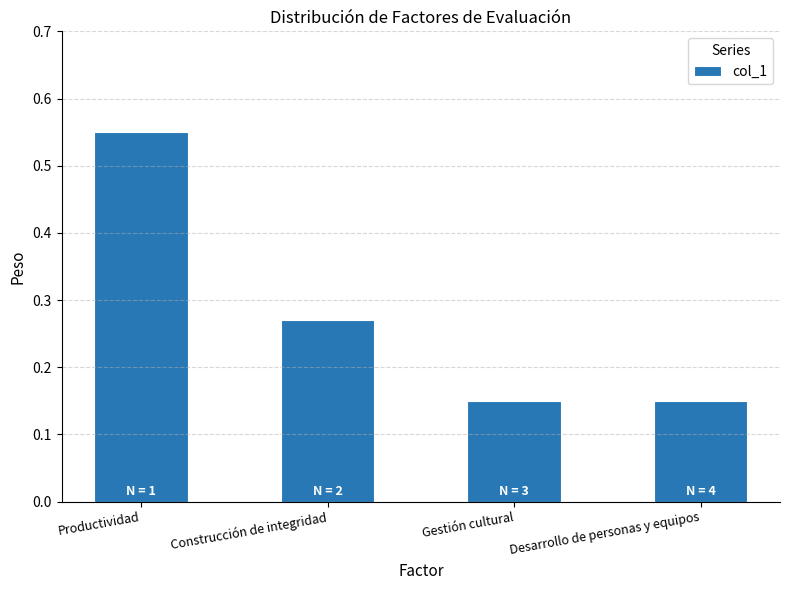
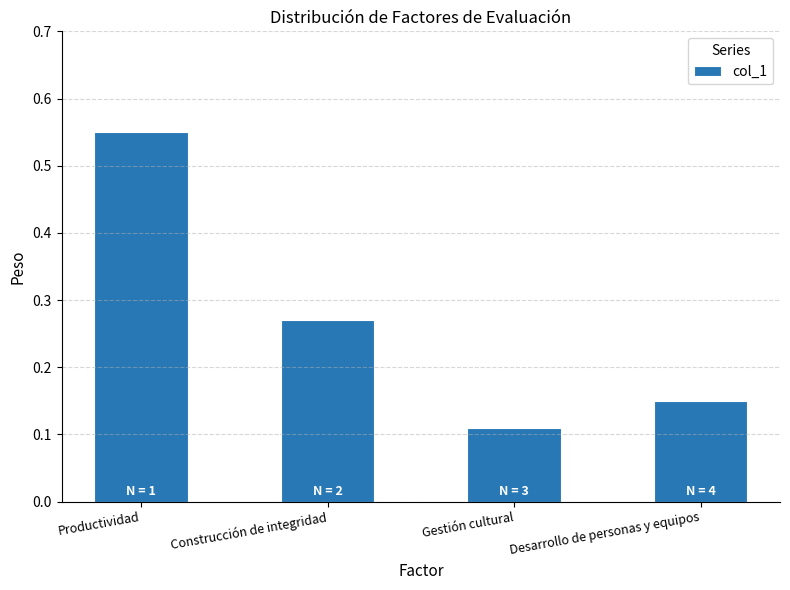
Gestión cultural: 0.15 -> 0.11
